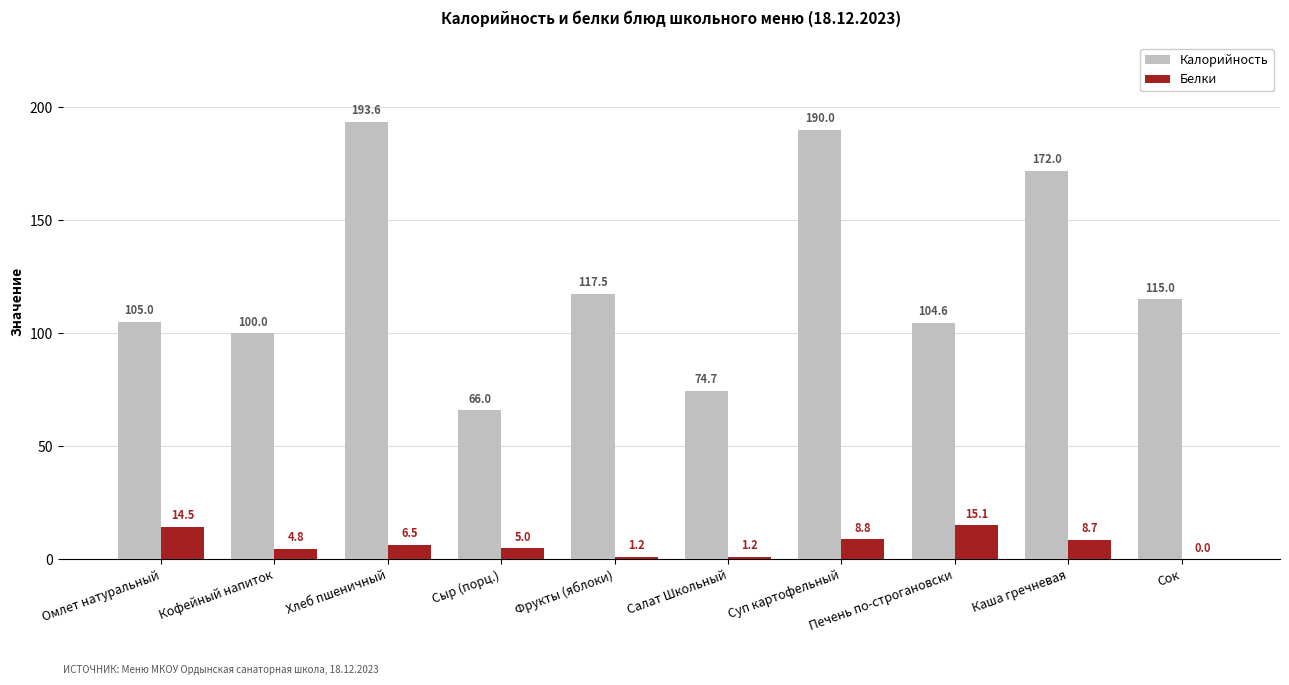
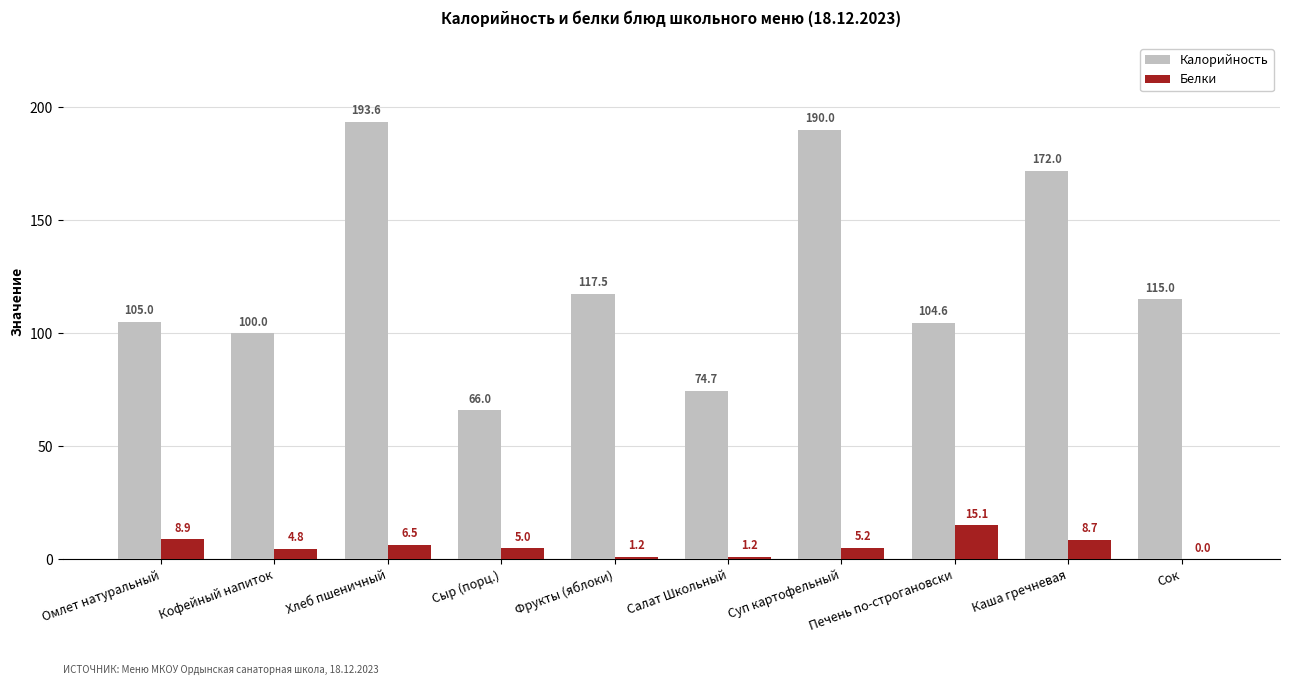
Белки, Омлет натуральный: 14.5 -> 8.9
Белки, Суп картофельный: 8.8 -> 5.2
